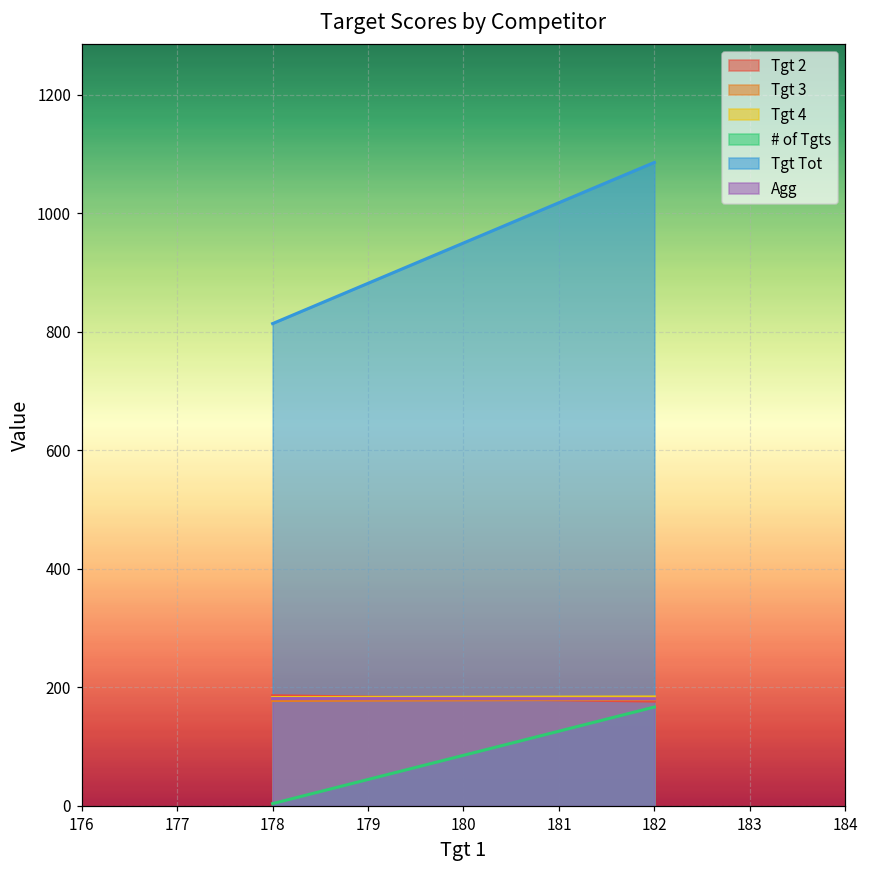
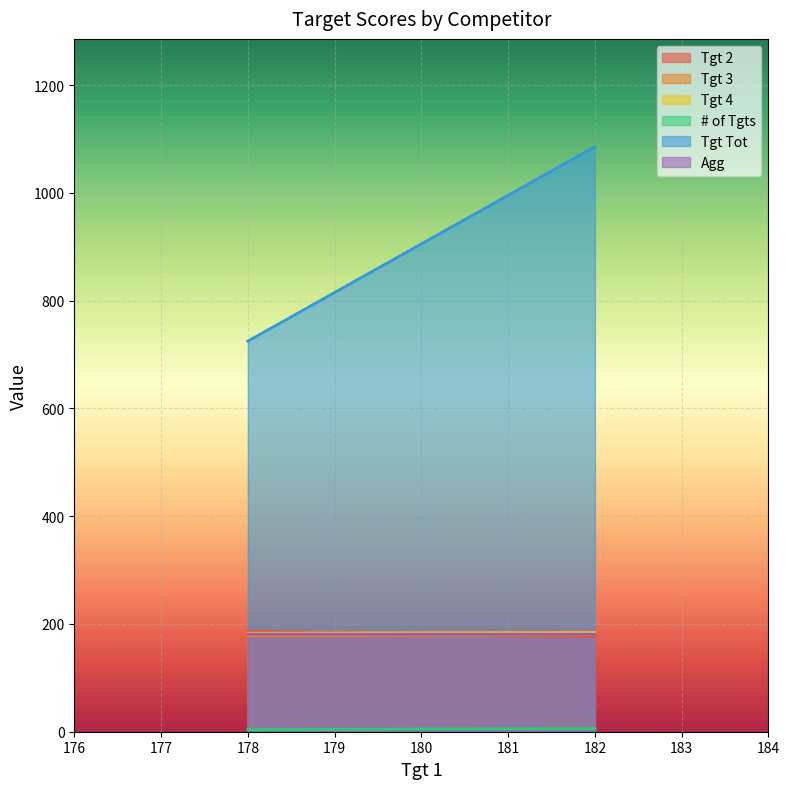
Tgt Tot, 178: 810 -> 730
# of Tgts, 182: 170 -> 10
